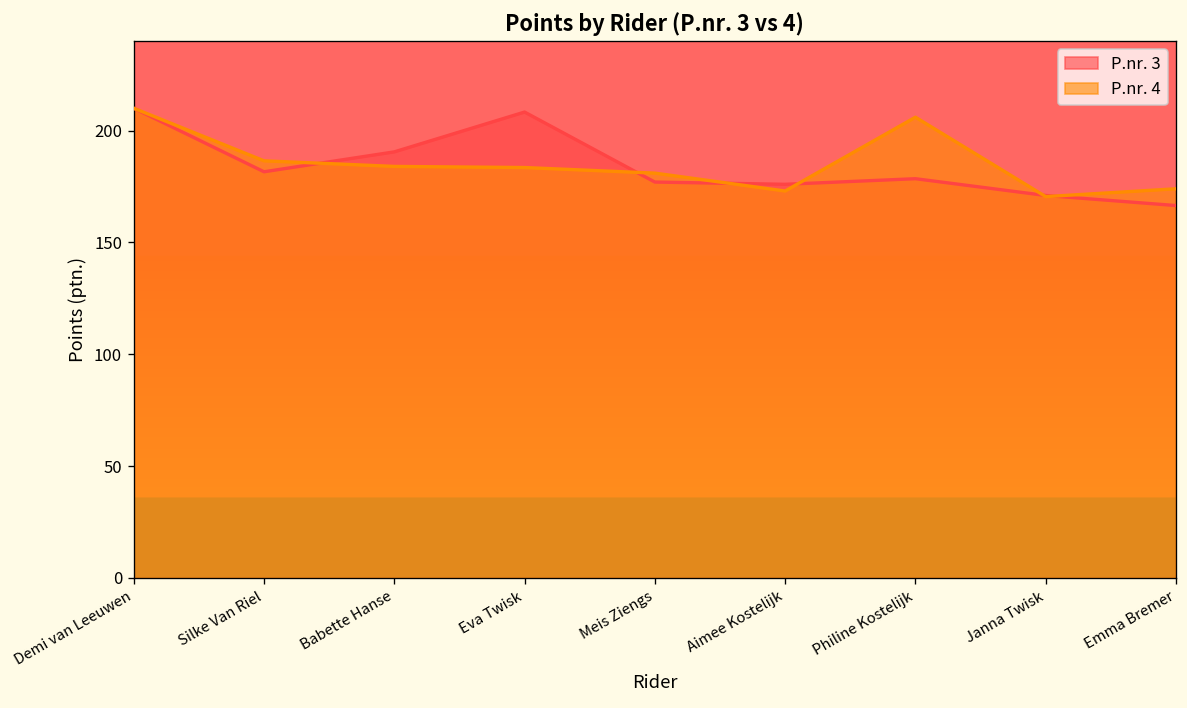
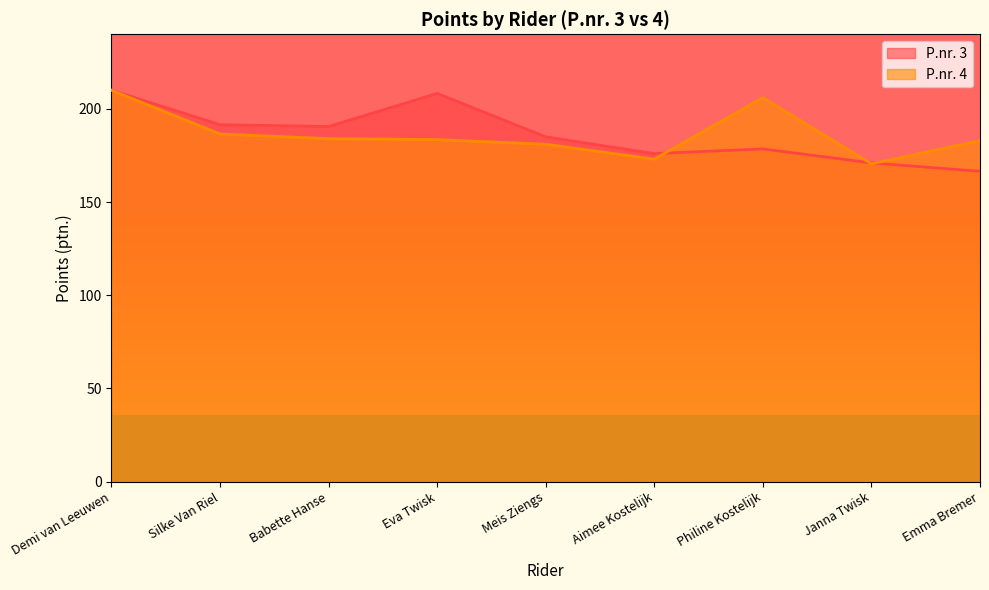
P.nr. 3, Silke Van Riel: 182 -> 192
P.nr. 3, Meis Ziengs: 177 -> 185
P.nr. 4, Emma Bremer: 174 -> 183
